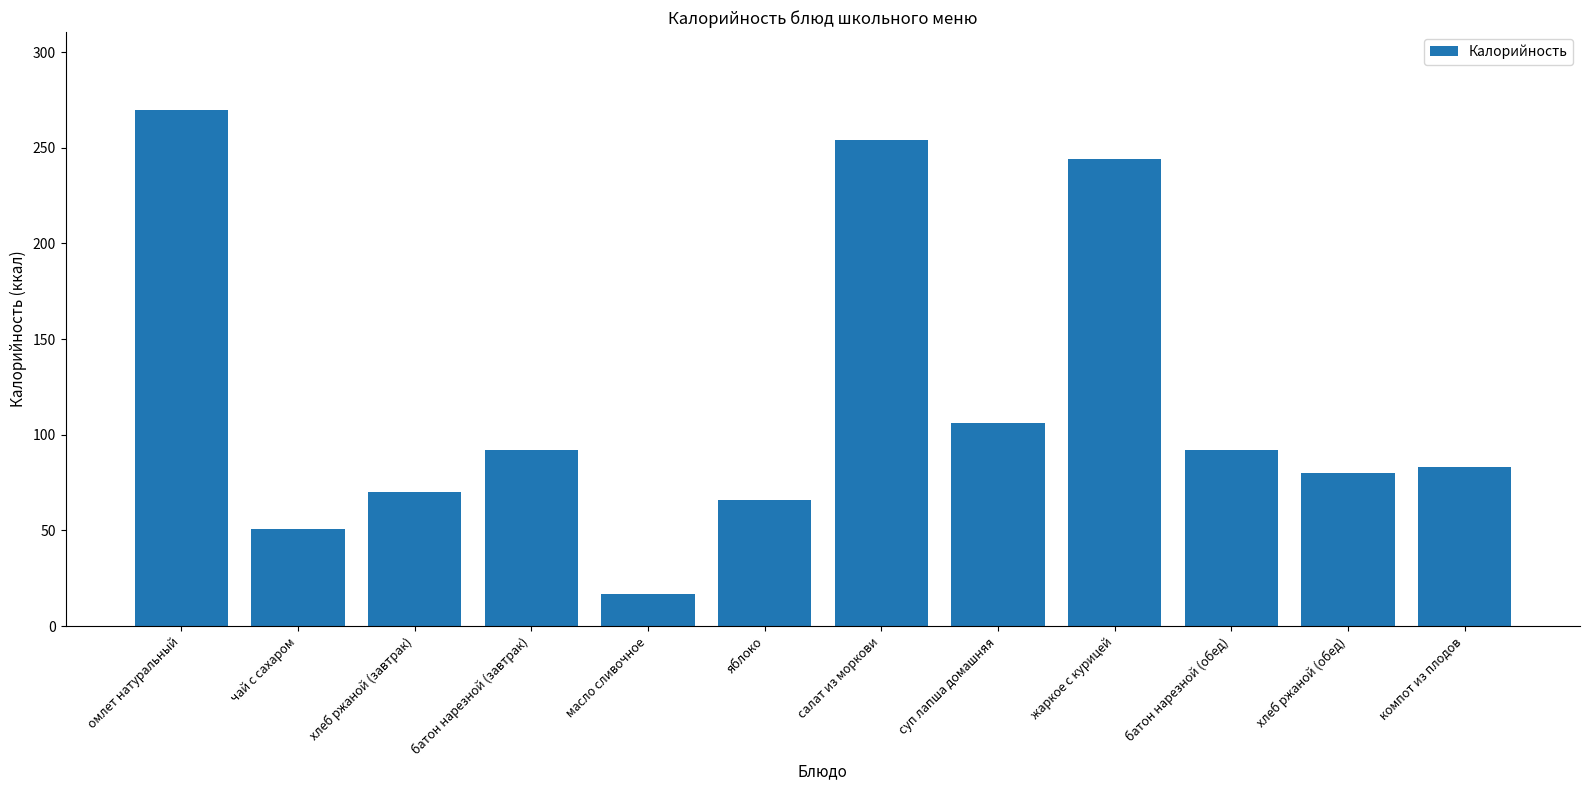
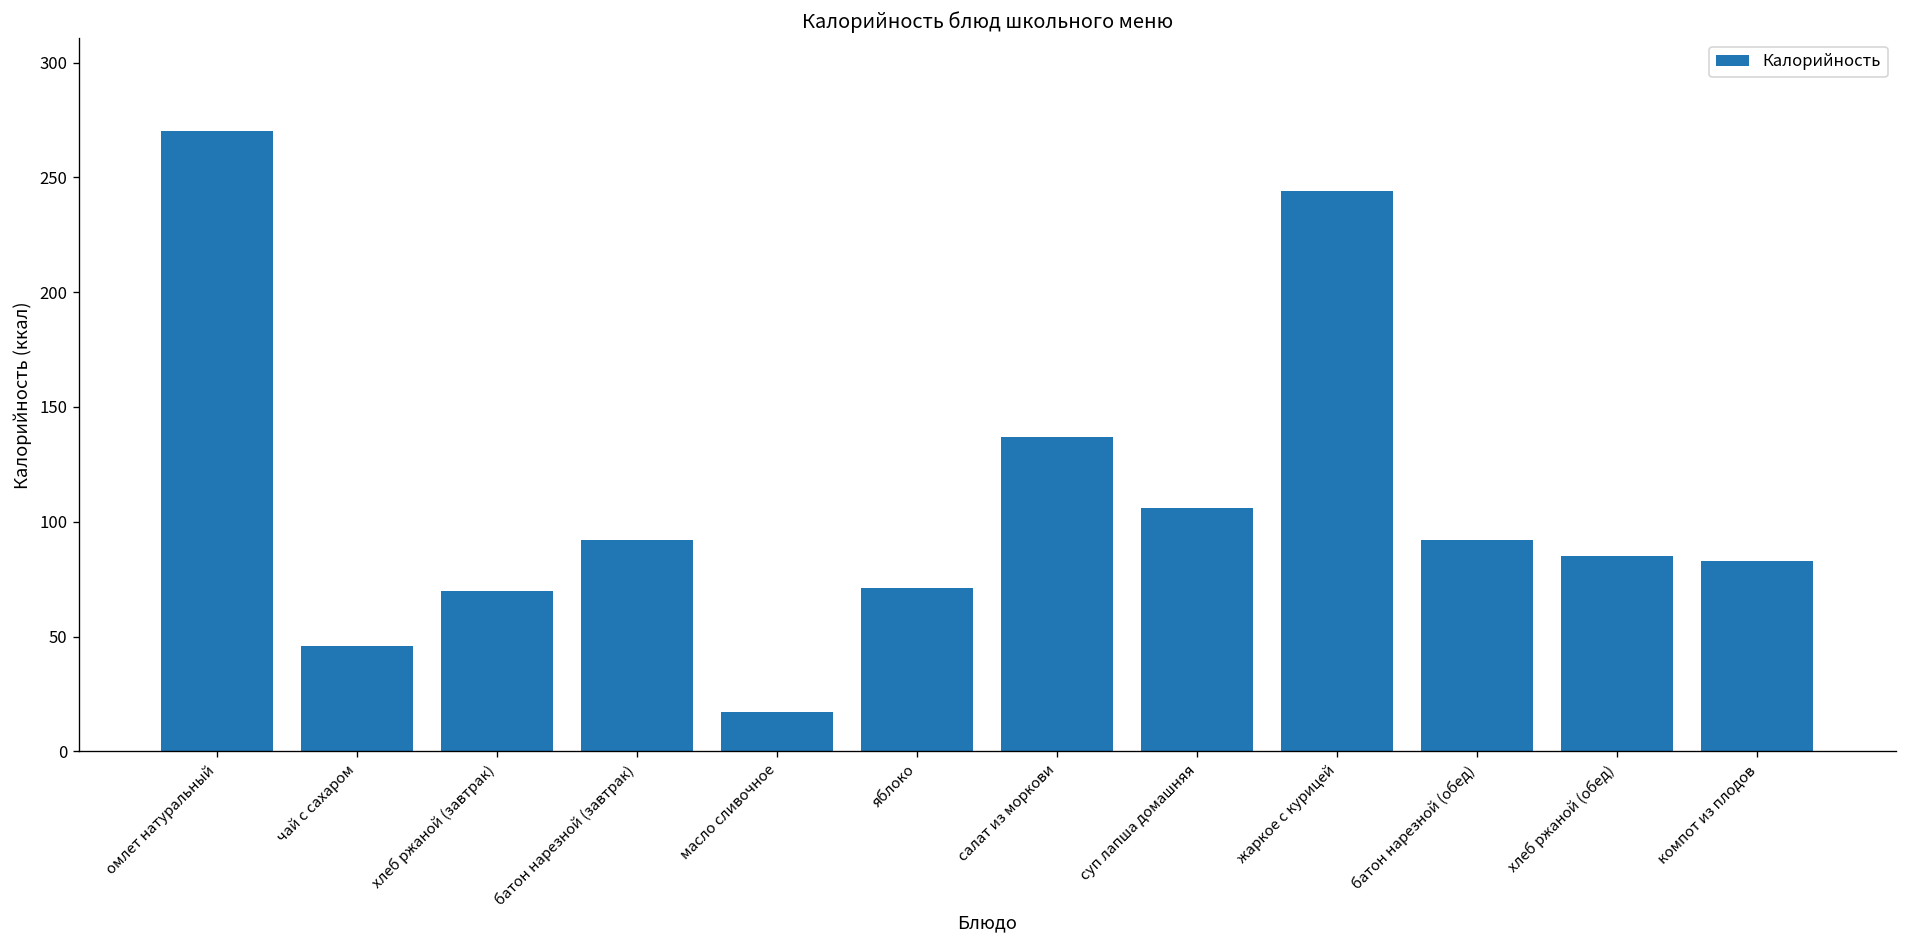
чай с сахаром: 51 -> 46
яблоко: 66 -> 71
салат из моркови: 254 -> 137
хлеб ржаной (обед): 80 -> 85
